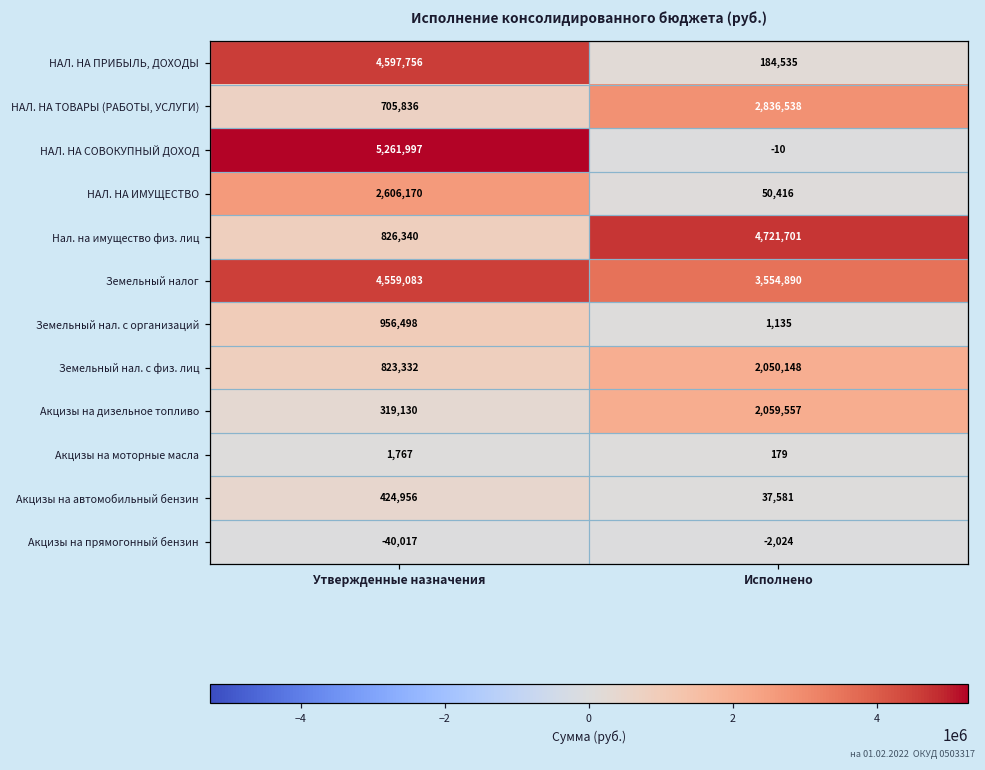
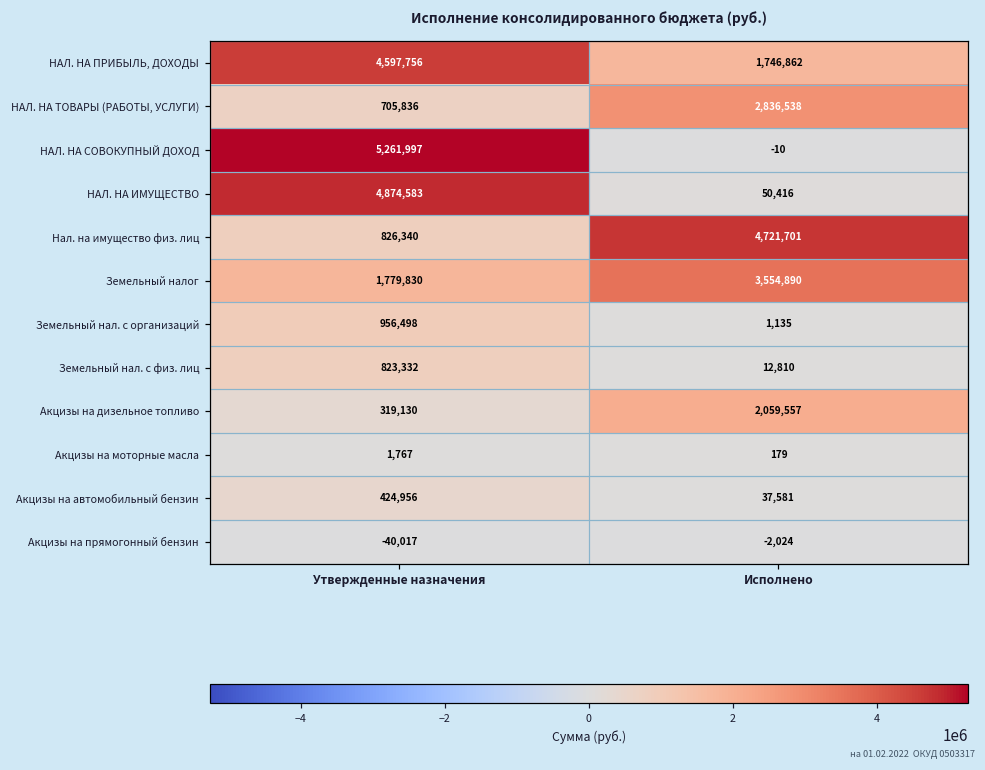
НАЛ. НА ПРИБЫЛЬ, ДОХОДЫ, Исполнено: 184,535 -> 1,746,862
НАЛ. НА ИМУЩЕСТВО, Утвержденные назначения: 2,606,170 -> 4,874,583
Земельный налог, Утвержденные назначения: 4,559,083 -> 1,779,830
Земельный нал. с физ. лиц, Исполнено: 2,050,148 -> 12,810
